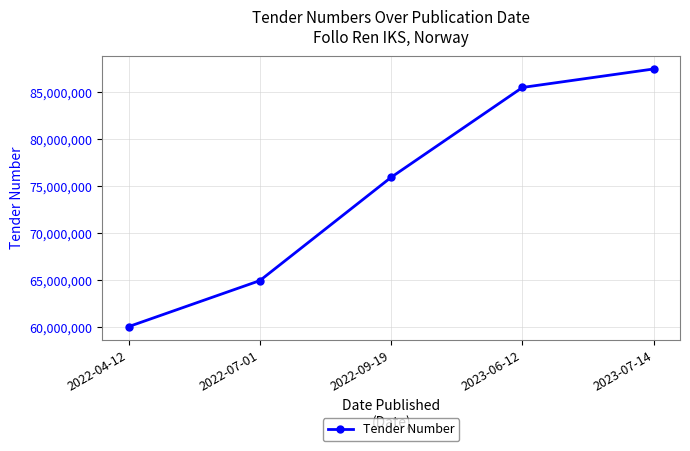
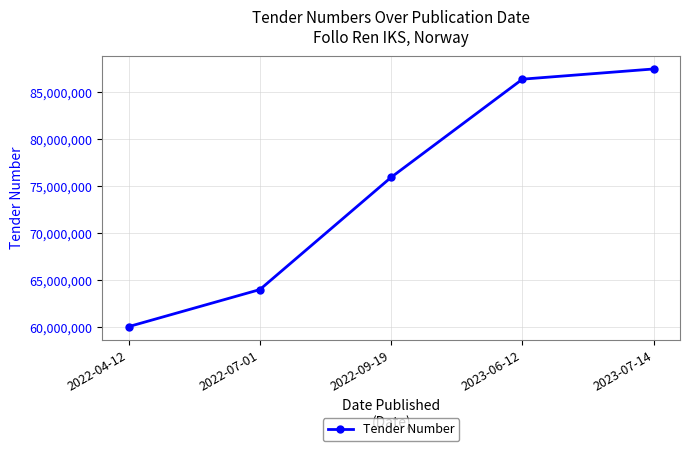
2022-07-01: 65,000,000 -> 64,000,000
2023-06-12: 85,000,000 -> 86,000,000
